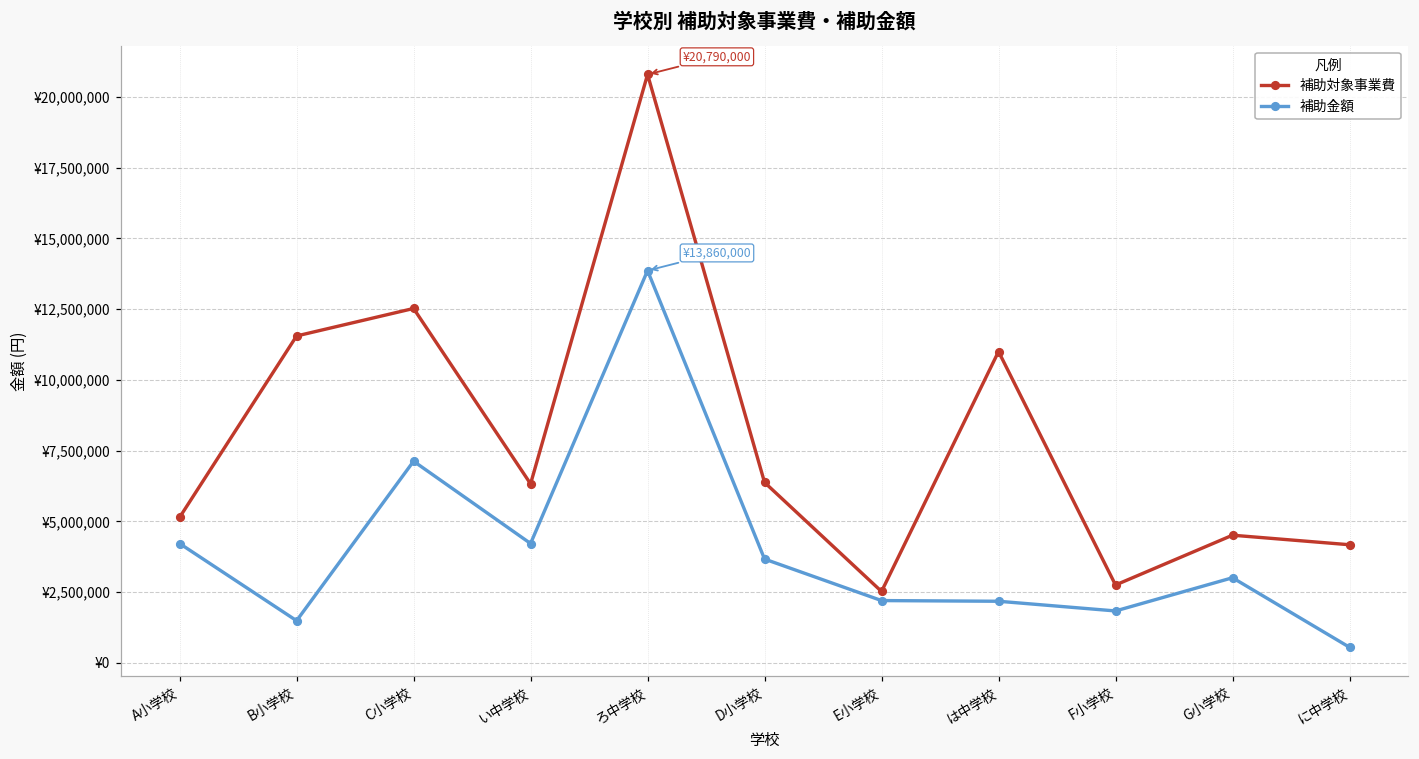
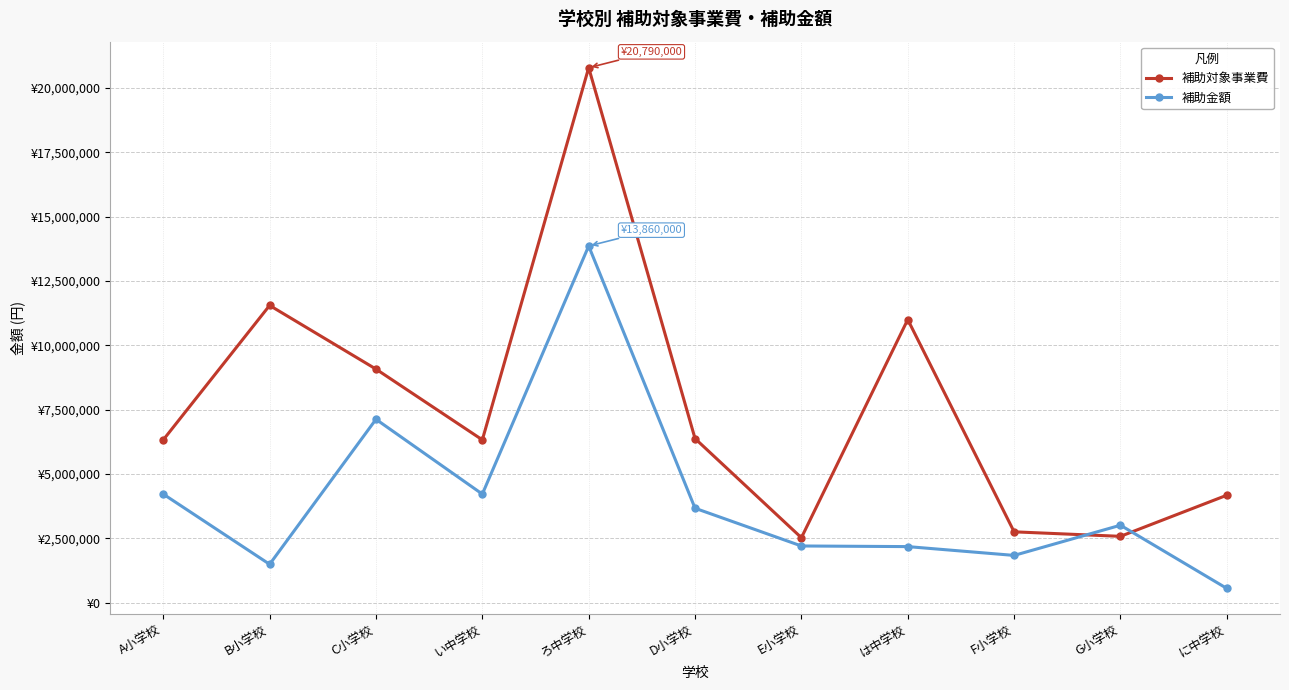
補助対象事業費, A小学校: ¥5,100,000 -> ¥6,300,000
補助対象事業費, C小学校: ¥12,500,000 -> ¥9,100,000
補助対象事業費, G小学校: ¥4,500,000 -> ¥2,600,000
